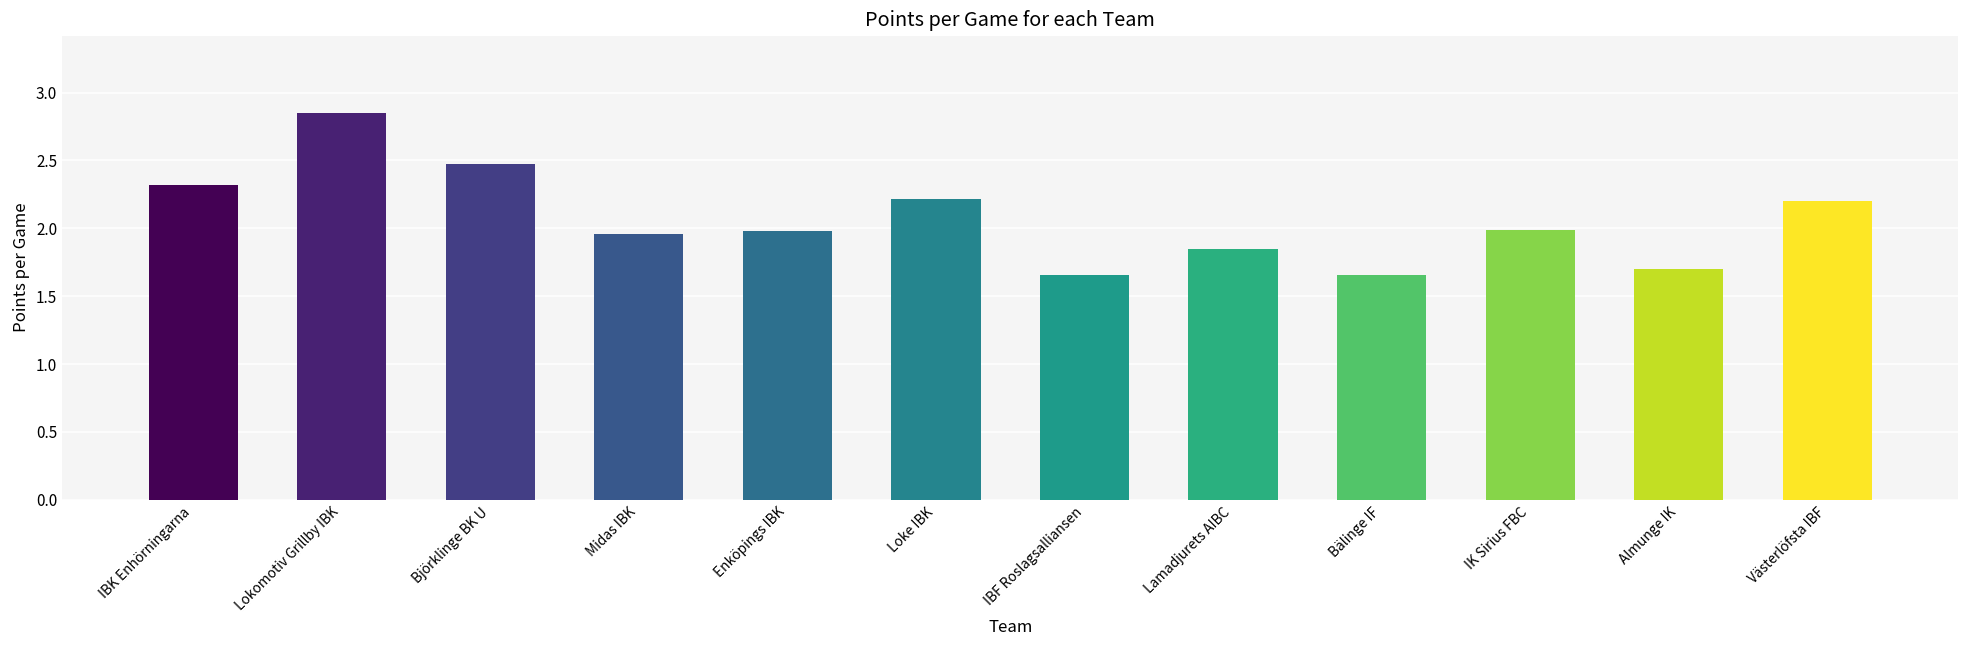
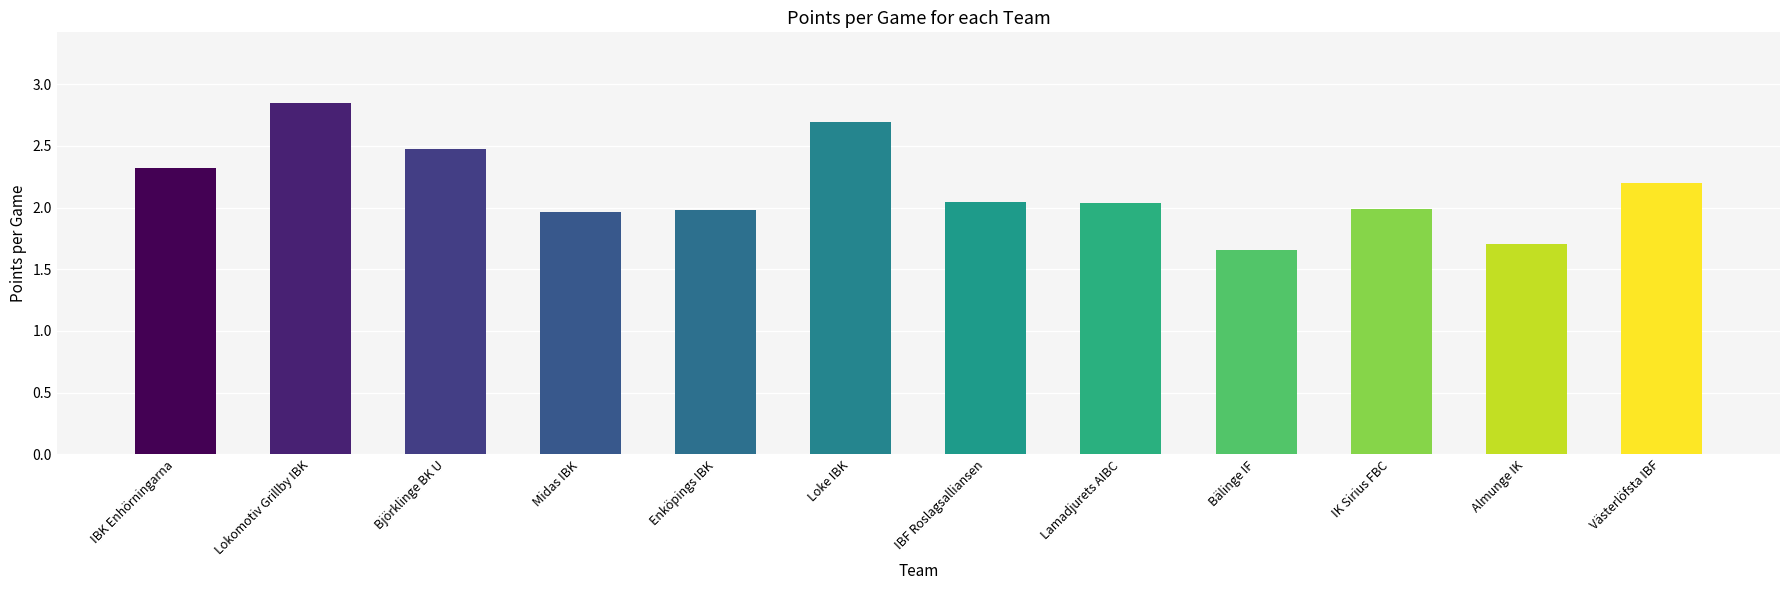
Loke IBK: 2.21 -> 2.69
IBF Roslagsalliansen: 1.65 -> 2.05
Lamadjurets AIBC: 1.85 -> 2.04
